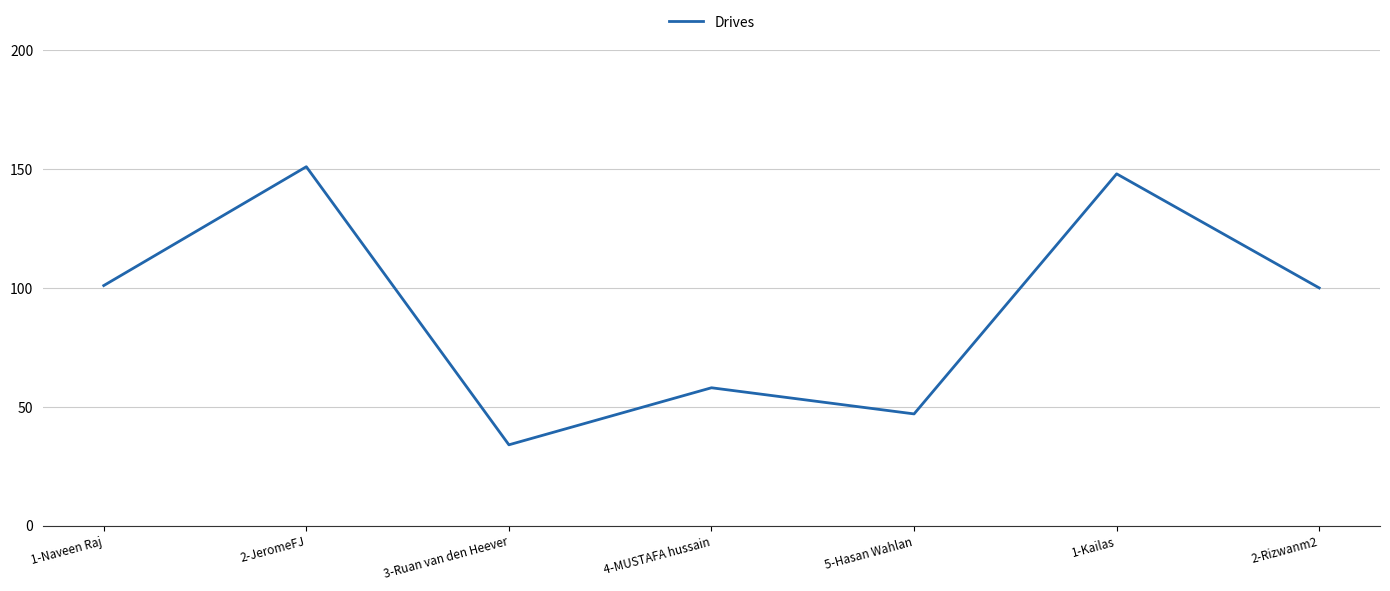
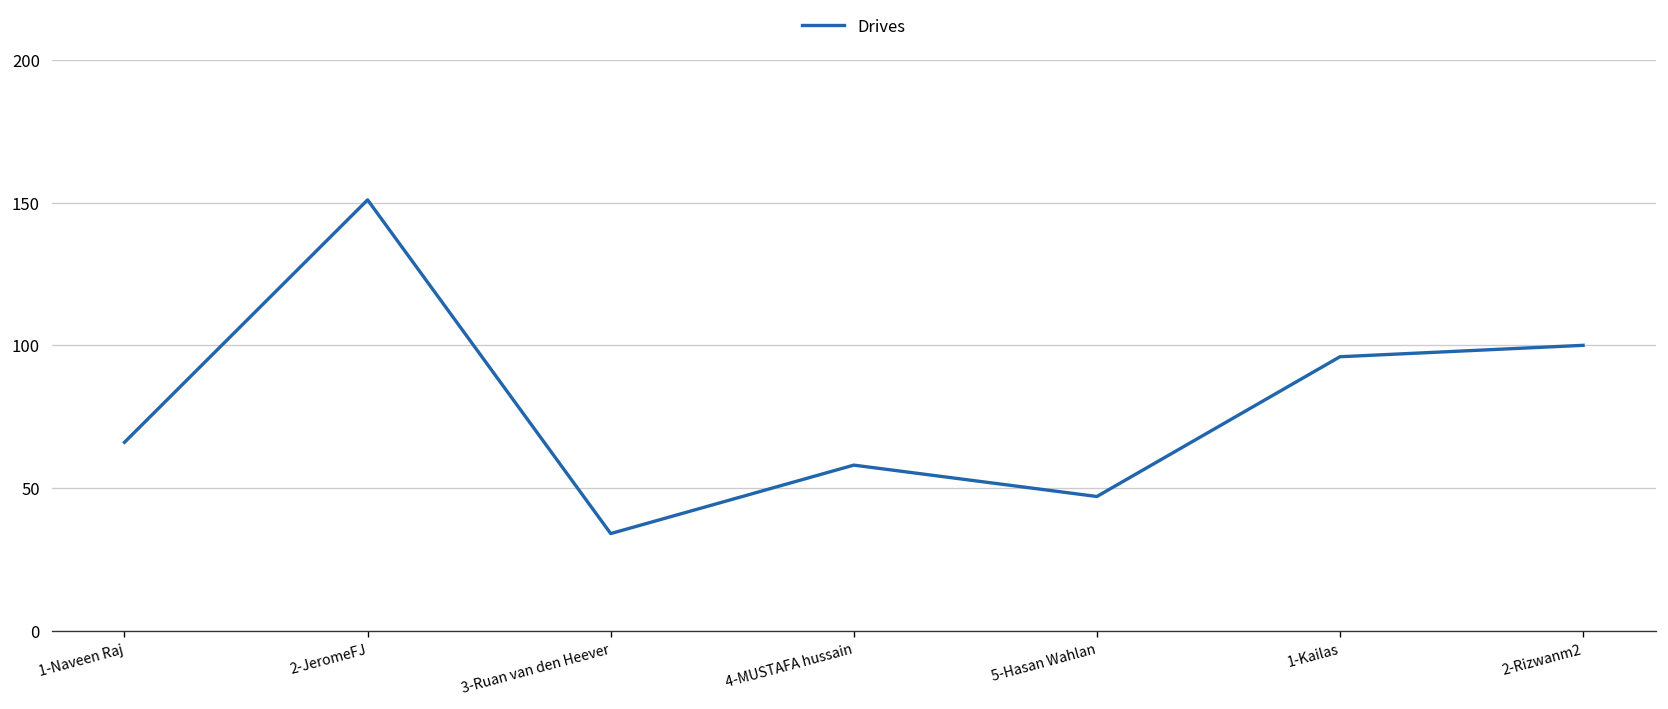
1-Naveen Raj: 101 -> 66
1-Kailas: 148 -> 96
